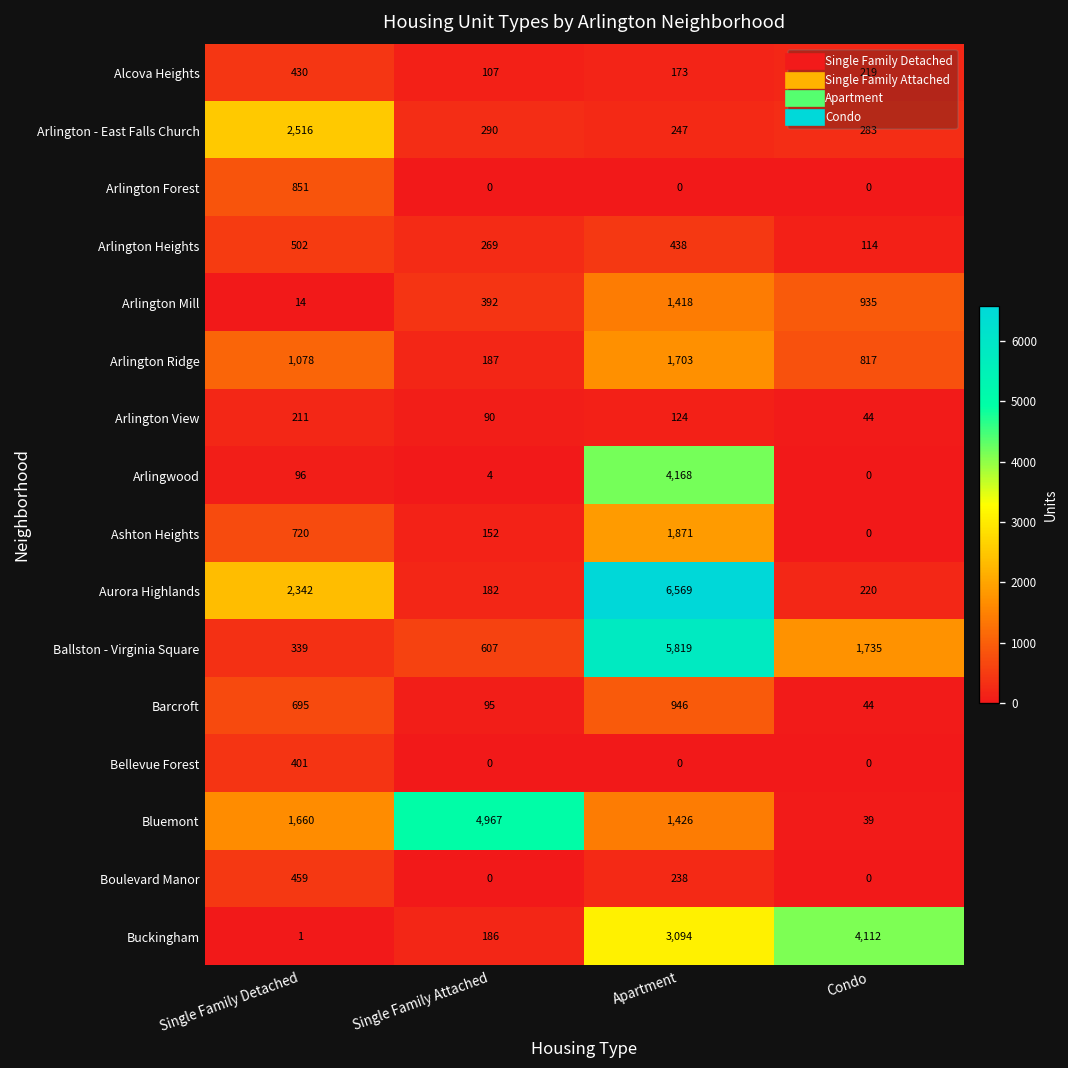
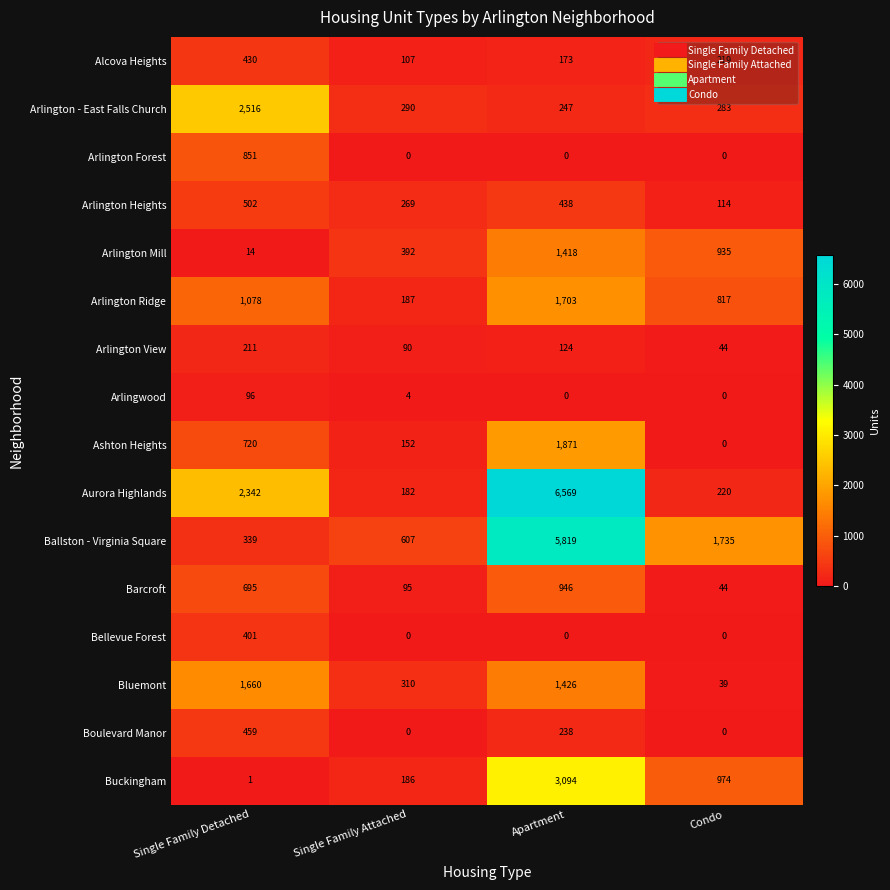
Arlingwood, Apartment: 4,168 -> 0
Bluemont, Single Family Attached: 4,967 -> 310
Buckingham, Condo: 4,112 -> 974
